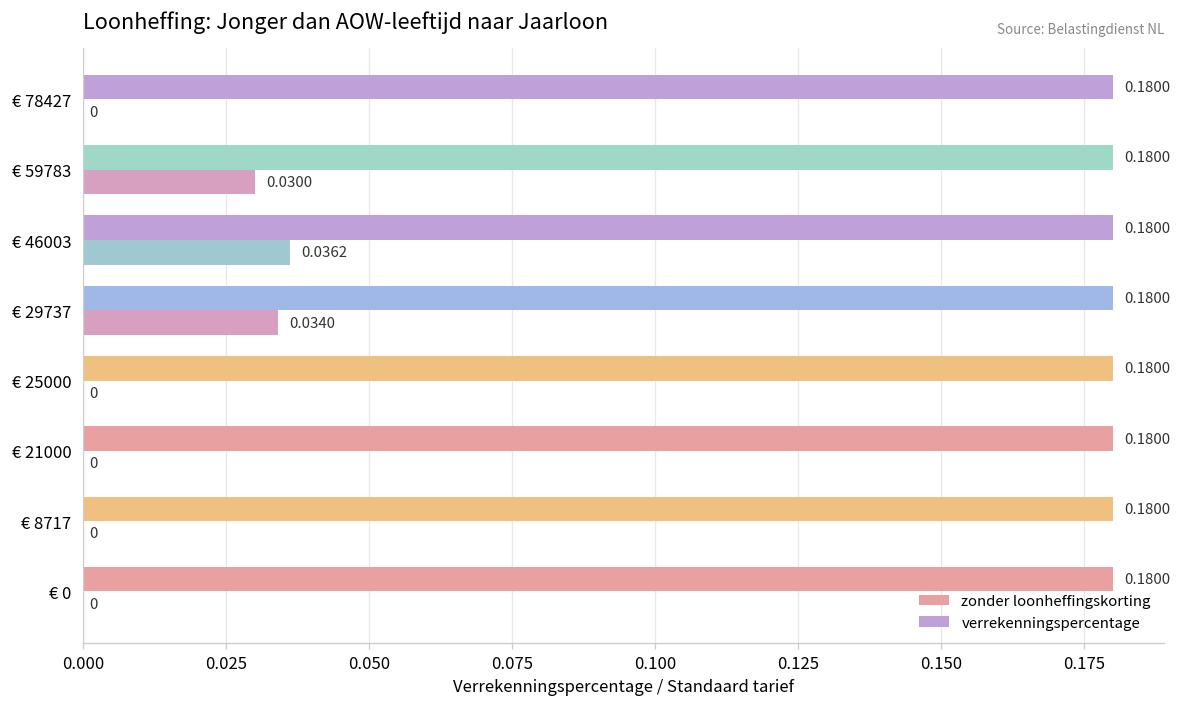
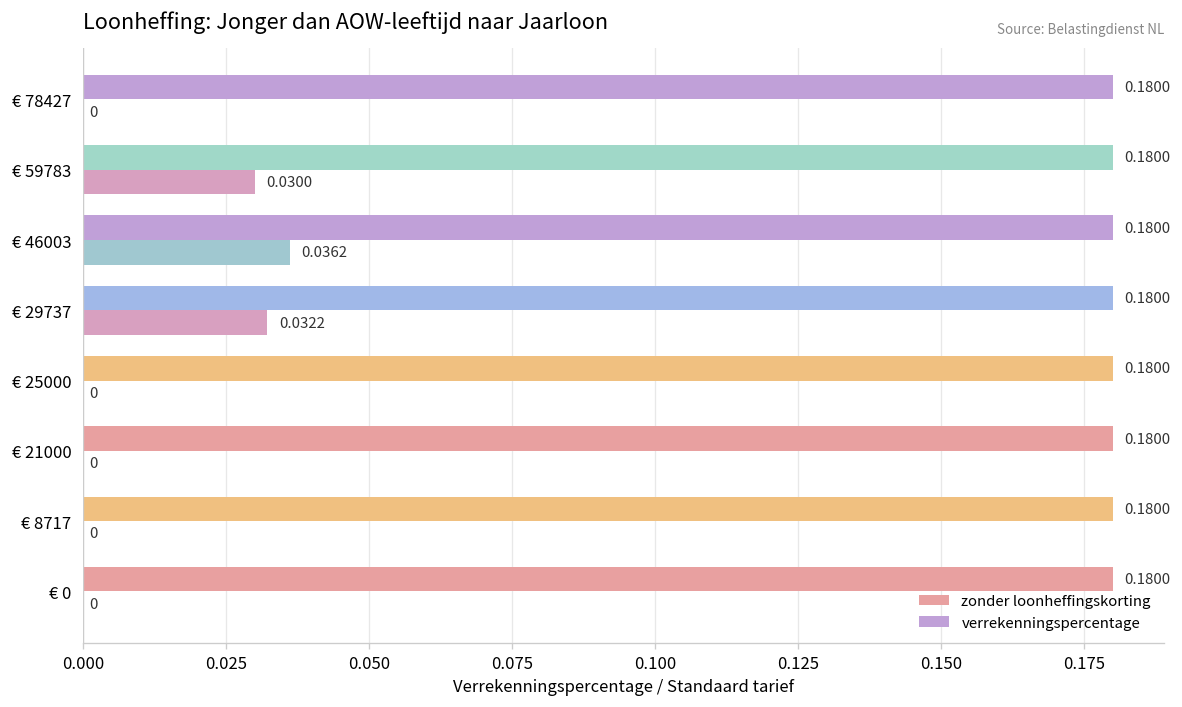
verrekenningspercentage, € 29737: 0.0340 -> 0.0322
